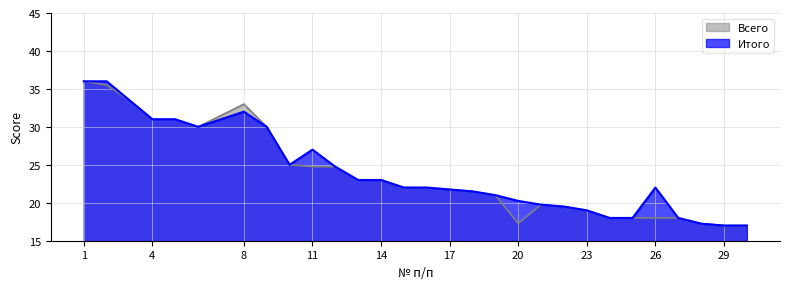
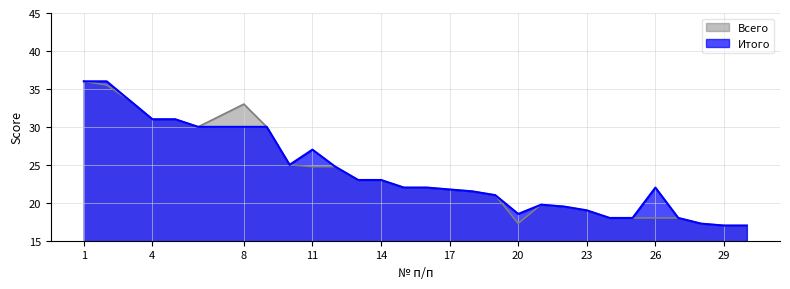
Итого, 8: 32 -> 30
Итого, 20: 20 -> 19
